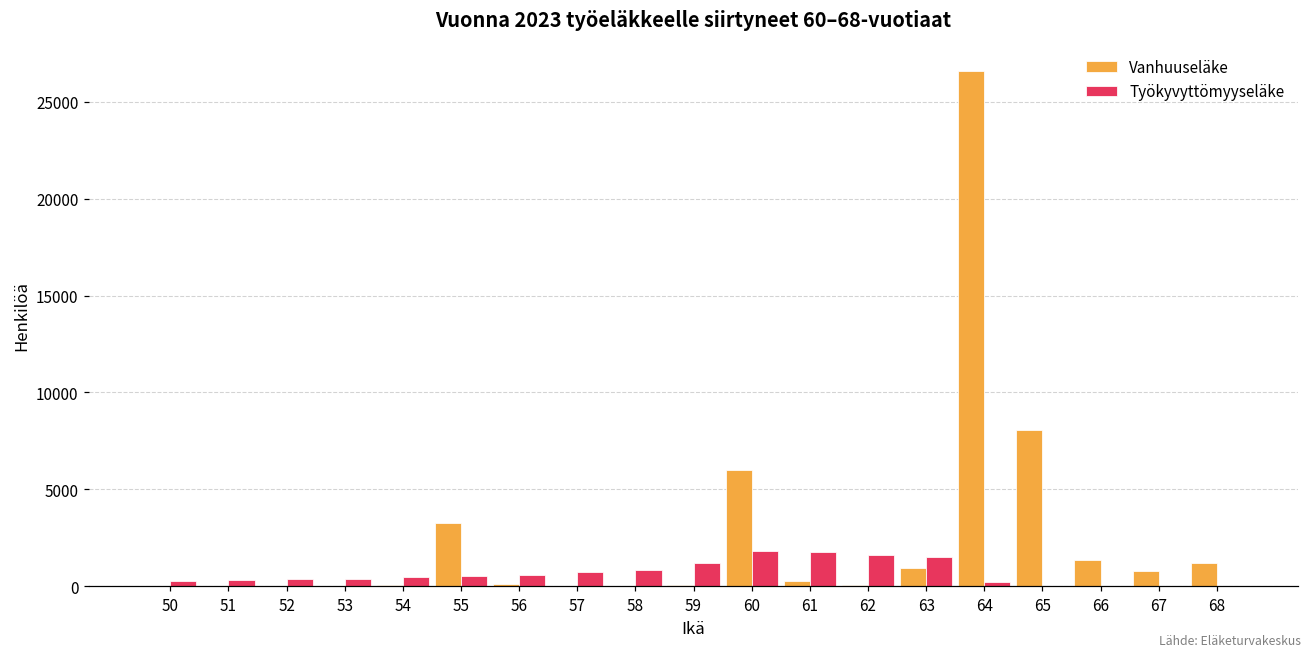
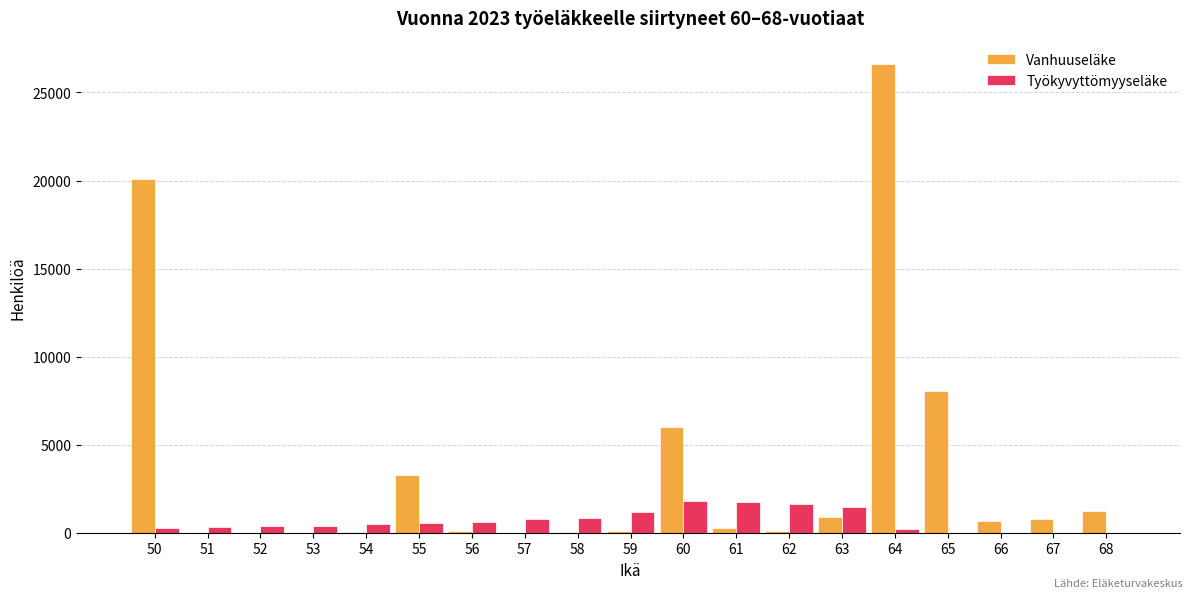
Vanhuuseläke, 50: 0 -> 20100
Vanhuuseläke, 66: 1400 -> 700
